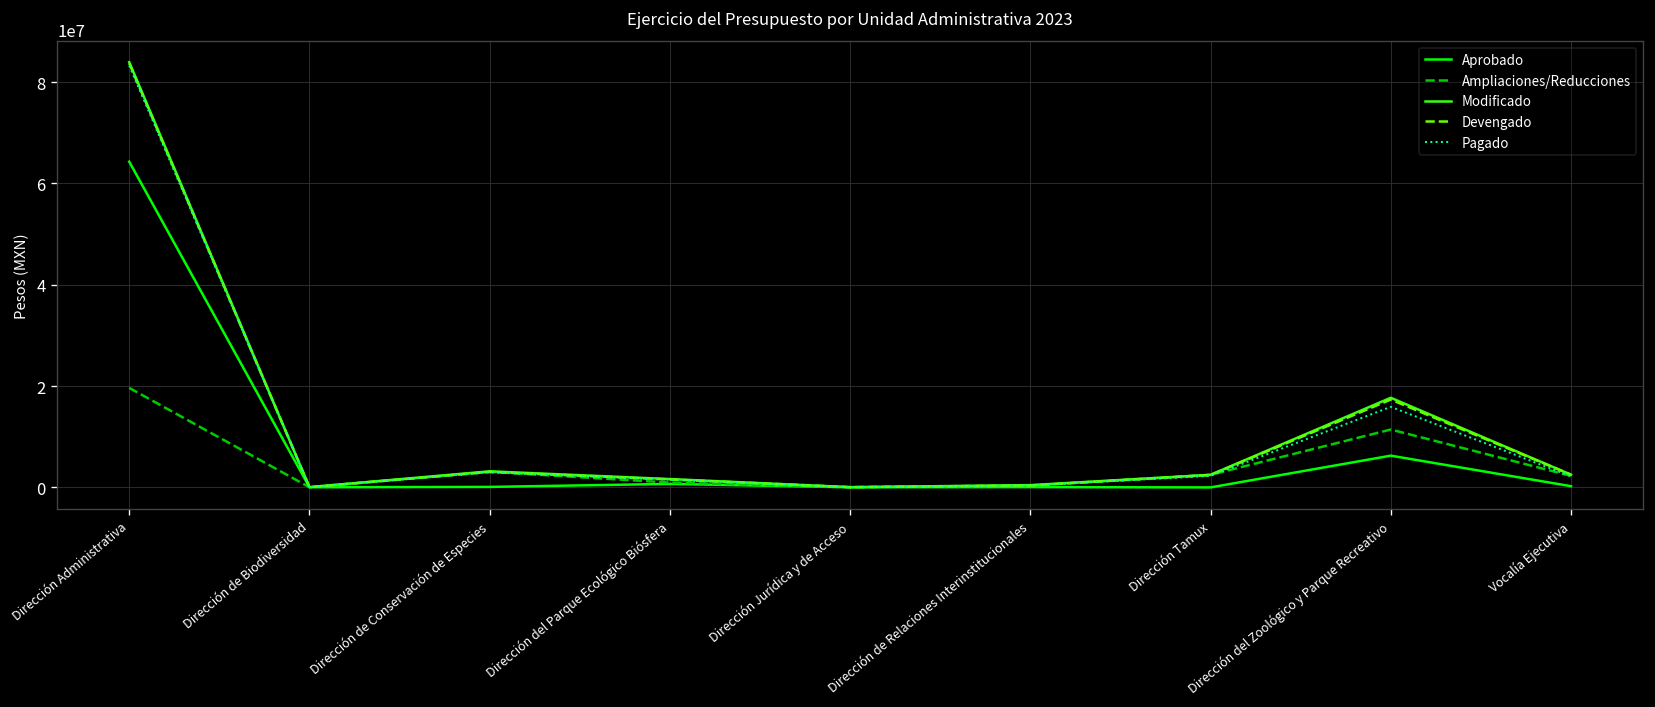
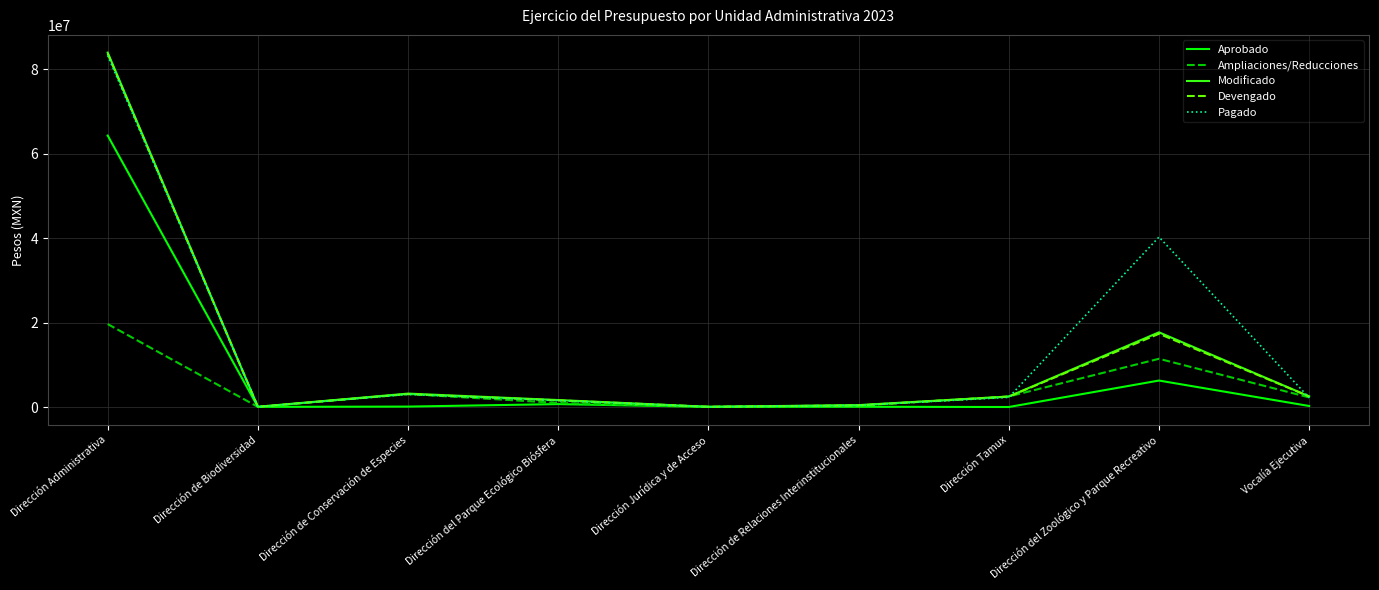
Pagado, Dirección del Zoológico y Parque Recreativo: 16000000 -> 40000000
